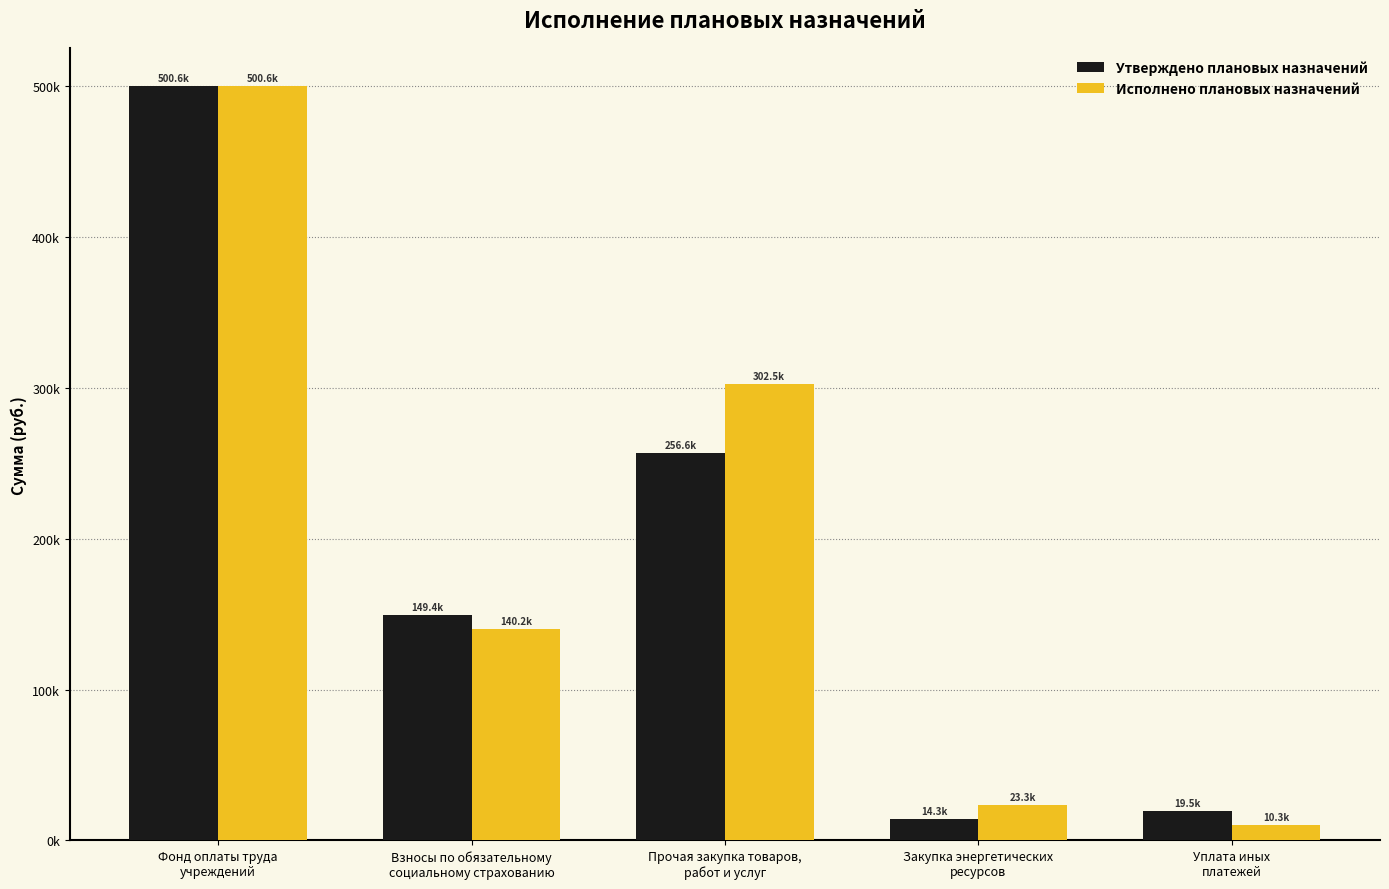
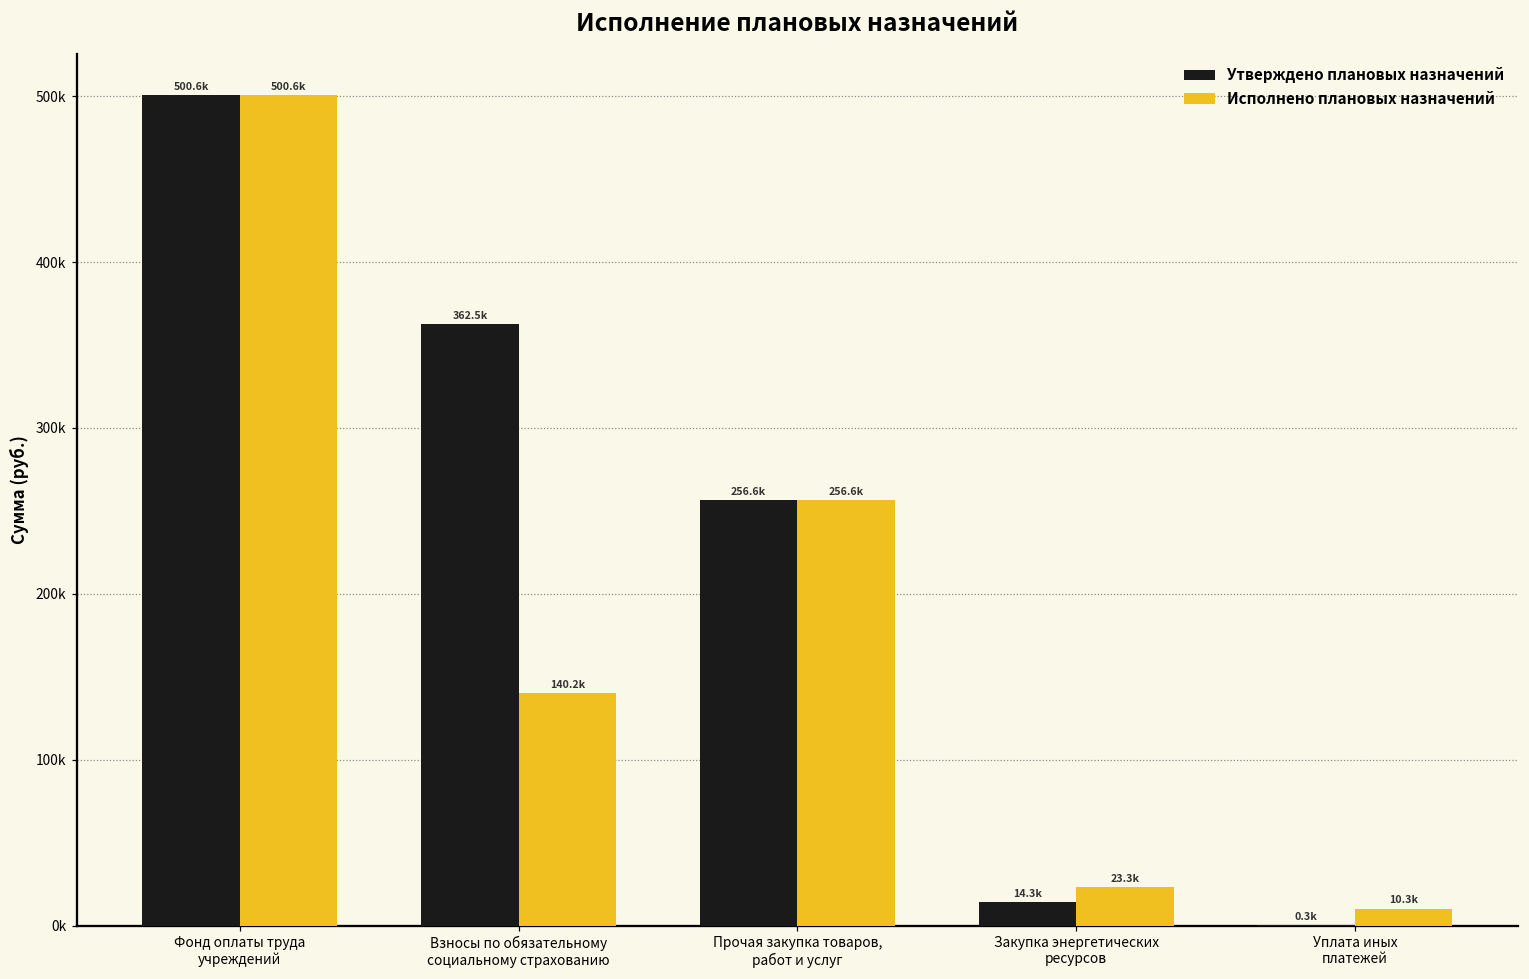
Утверждено плановых назначений, Взносы по обязательному социальному страхованию: 149.4k -> 362.5k
Исполнено плановых назначений, Прочая закупка товаров, работ и услуг: 302.5k -> 256.6k
Утверждено плановых назначений, Уплата иных платежей: 19.5k -> 0.3k
